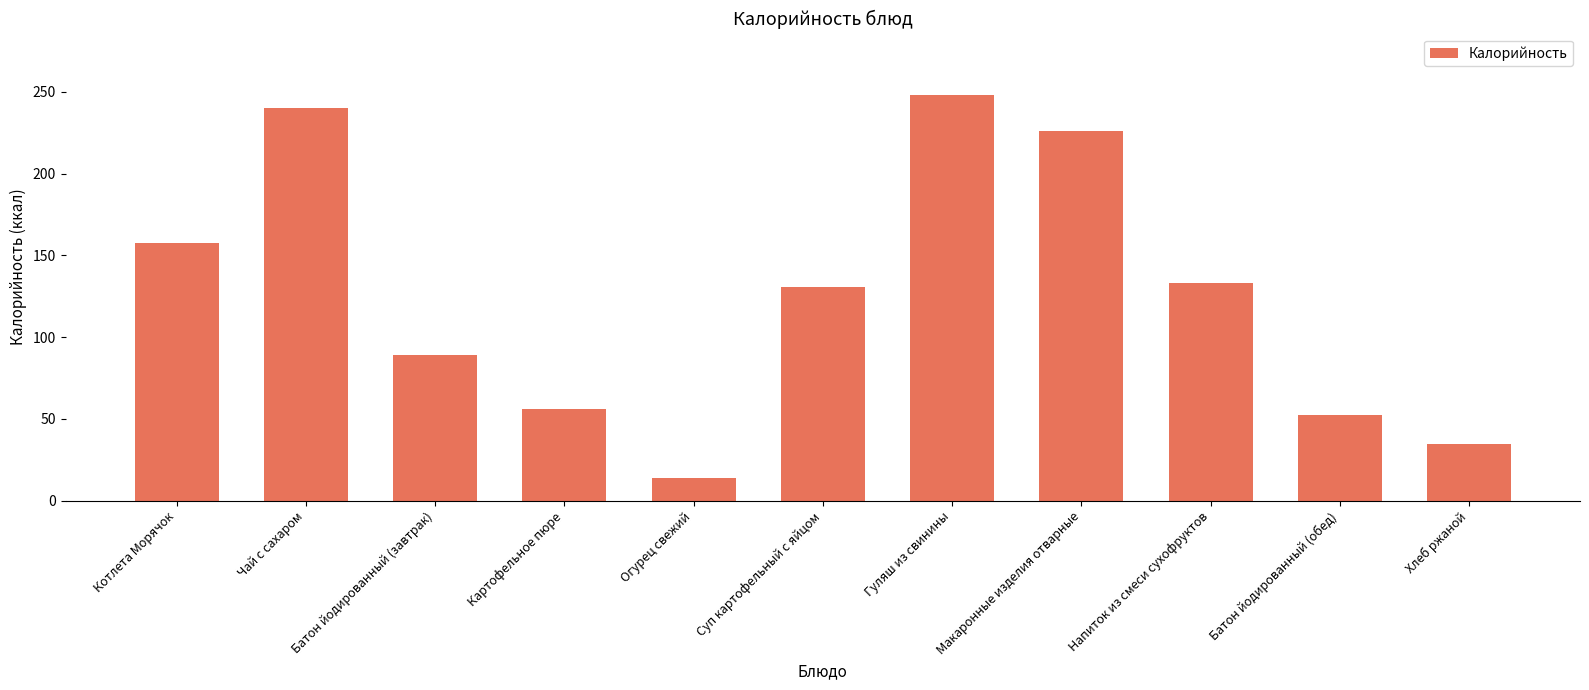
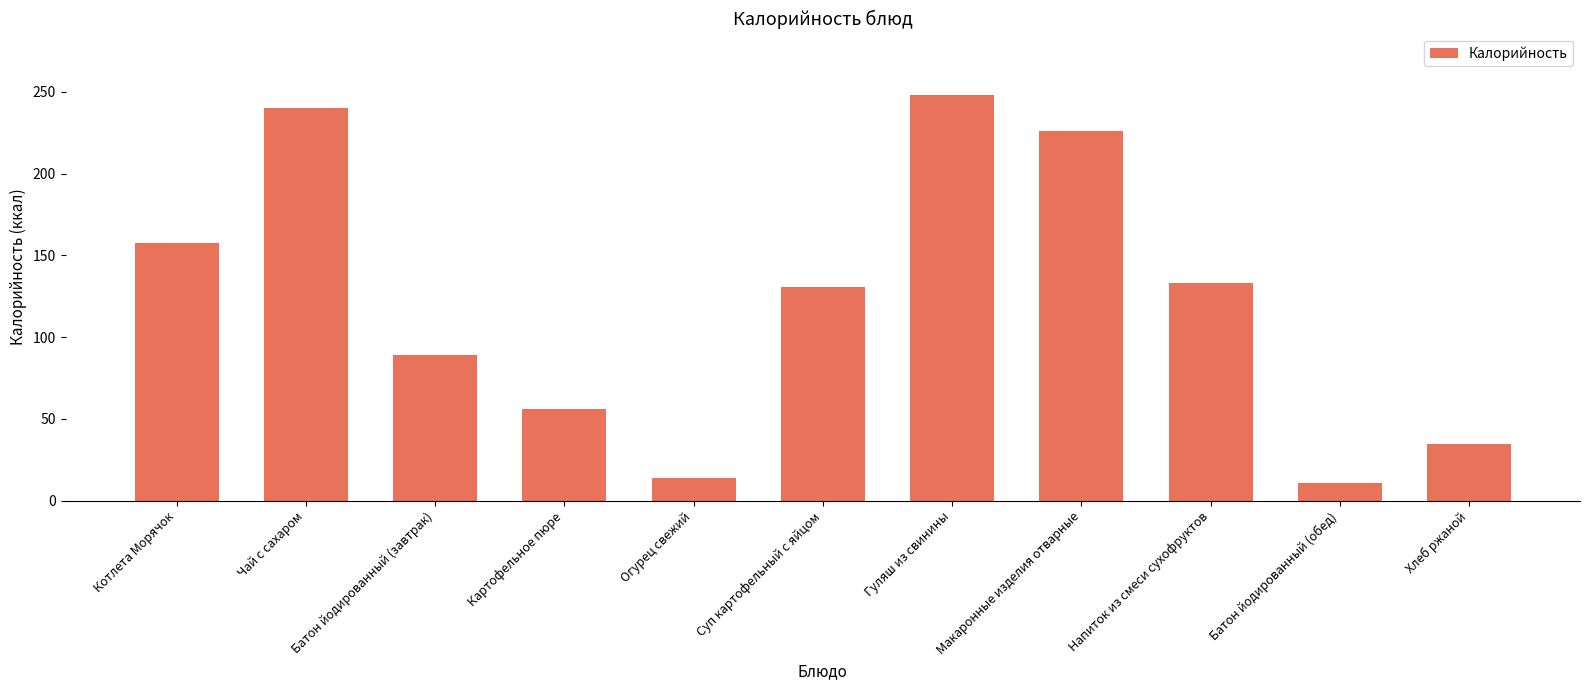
Батон йодированный (обед): 52 -> 11
